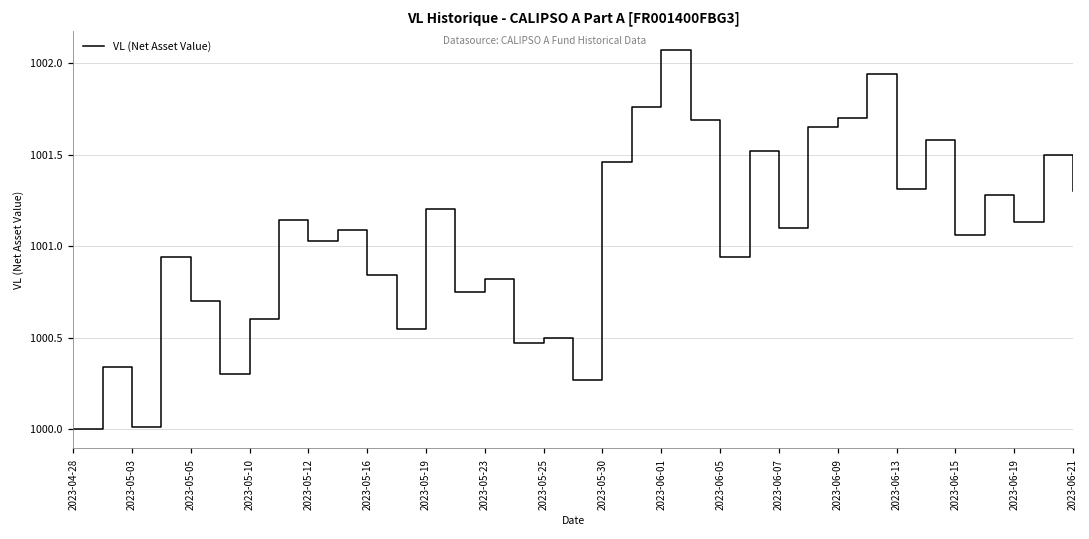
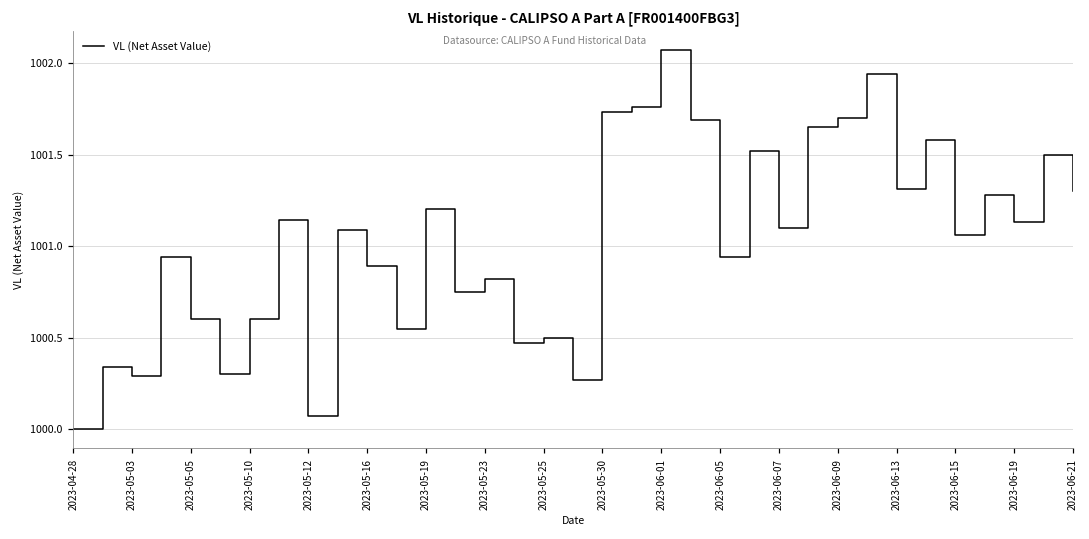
2023-05-03: 1000.01 -> 1000.29
2023-05-05: 1000.7 -> 1000.6
2023-05-12: 1001.03 -> 1000.07
2023-05-16: 1000.84 -> 1000.89
2023-05-30: 1001.46 -> 1001.73
